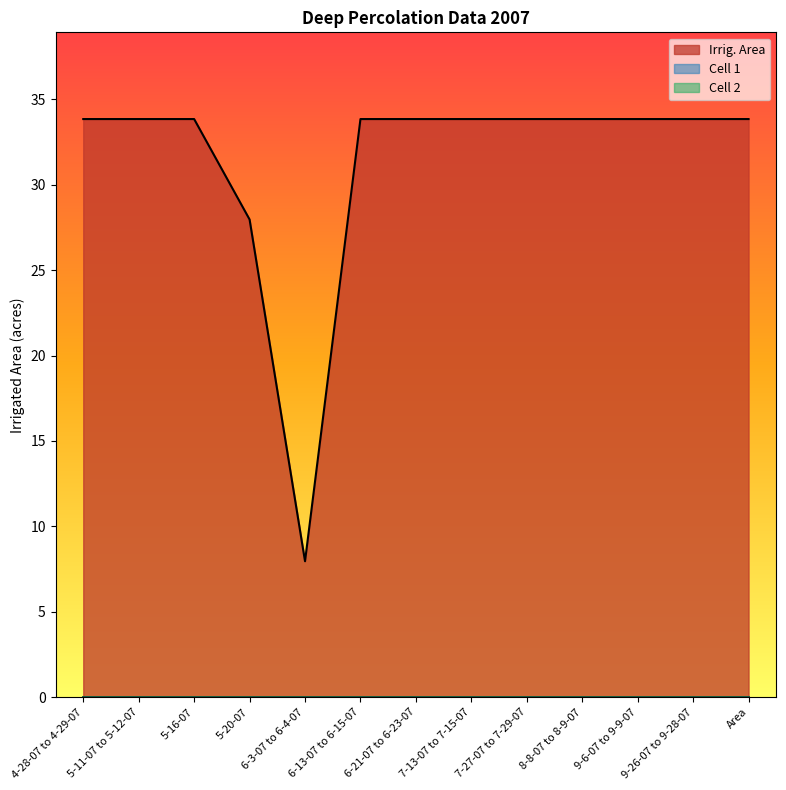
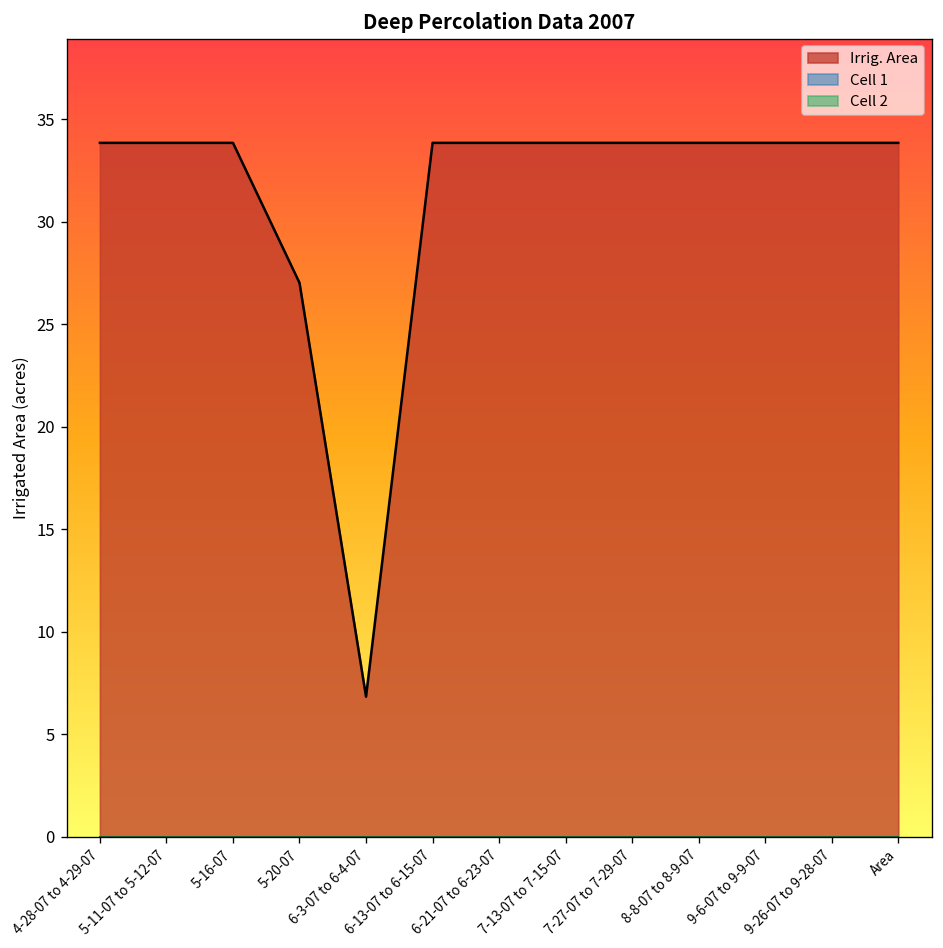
Irrig. Area, 5-20-07: 28.0 -> 27.0
Irrig. Area, 6-3-07 to 6-4-07: 8.0 -> 6.8
